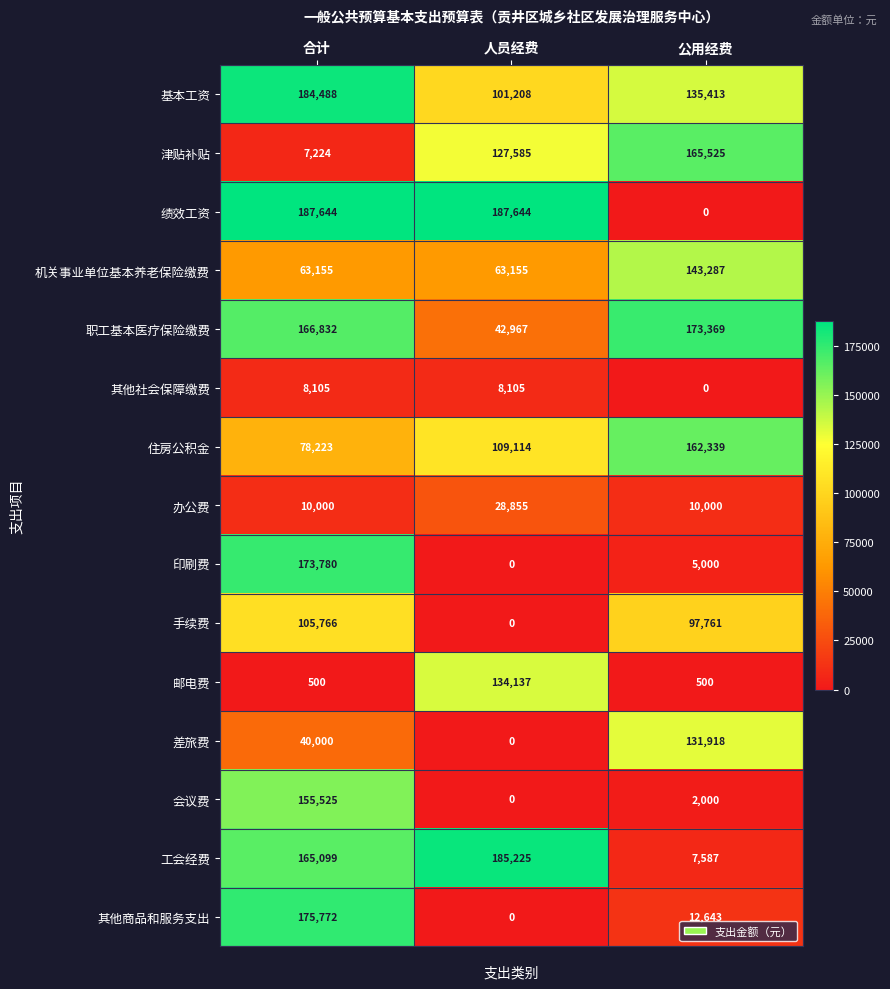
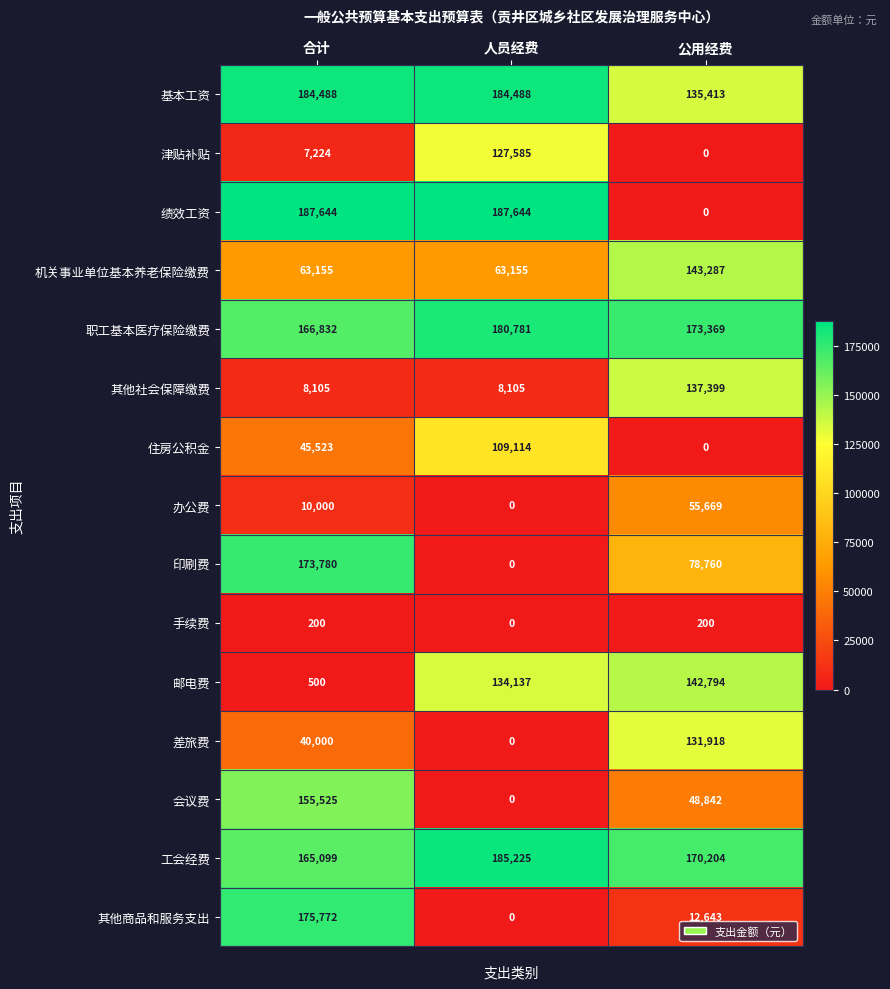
基本工资, 人员经费: 101,208 -> 184,488
津贴补贴, 公用经费: 165,525 -> 0
职工基本医疗保险缴费, 人员经费: 42,967 -> 180,781
其他社会保障缴费, 公用经费: 0 -> 137,399
住房公积金, 合计: 78,223 -> 45,523
住房公积金, 公用经费: 162,339 -> 0
办公费, 人员经费: 28,855 -> 0
办公费, 公用经费: 10,000 -> 55,669
印刷费, 公用经费: 5,000 -> 78,760
手续费, 合计: 105,766 -> 200
手续费, 公用经费: 97,761 -> 200
邮电费, 公用经费: 500 -> 142,794
会议费, 公用经费: 2,000 -> 48,842
工会经费, 公用经费: 7,587 -> 170,204
